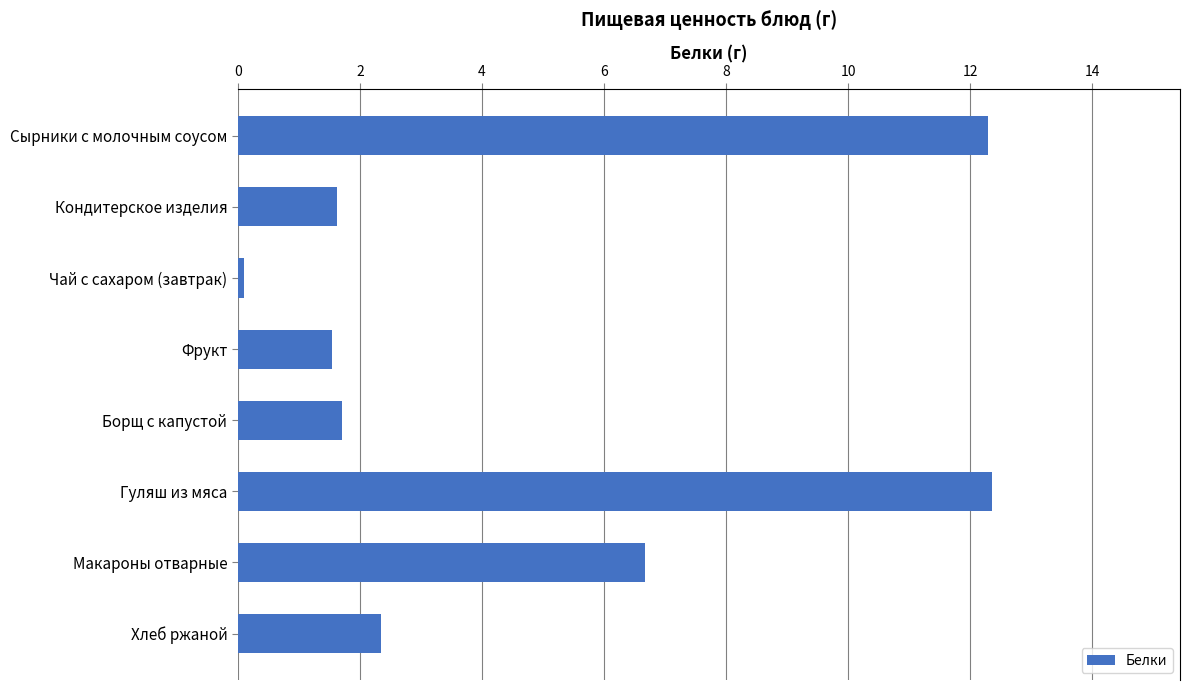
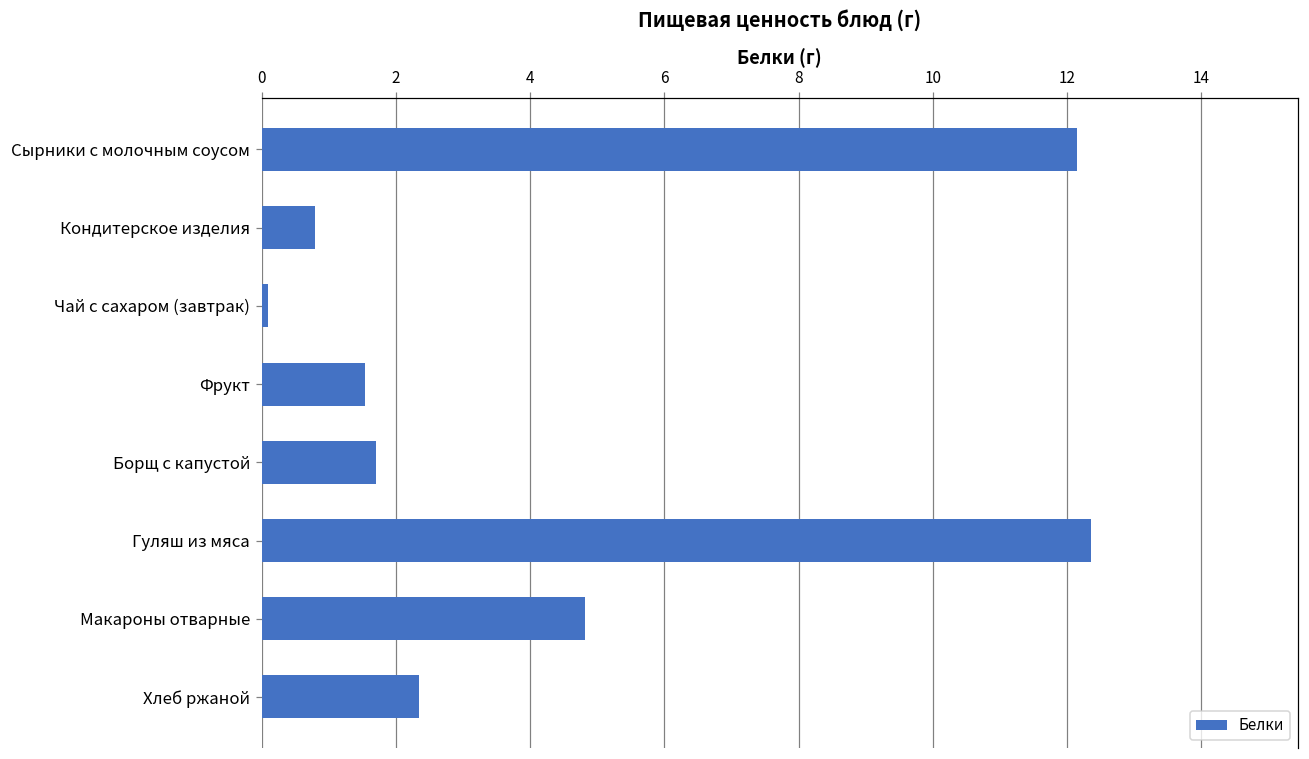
Сырники с молочным соусом: 12.3 -> 12.1
Кондитерское изделия: 1.6 -> 0.8
Макароны отварные: 6.7 -> 4.8
